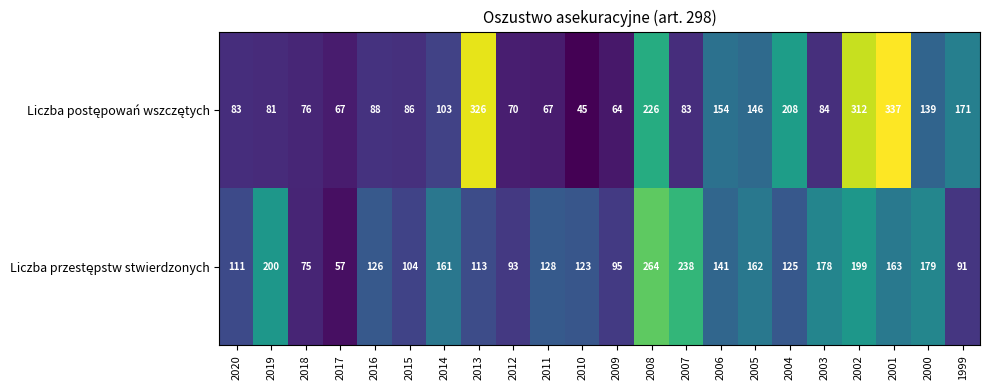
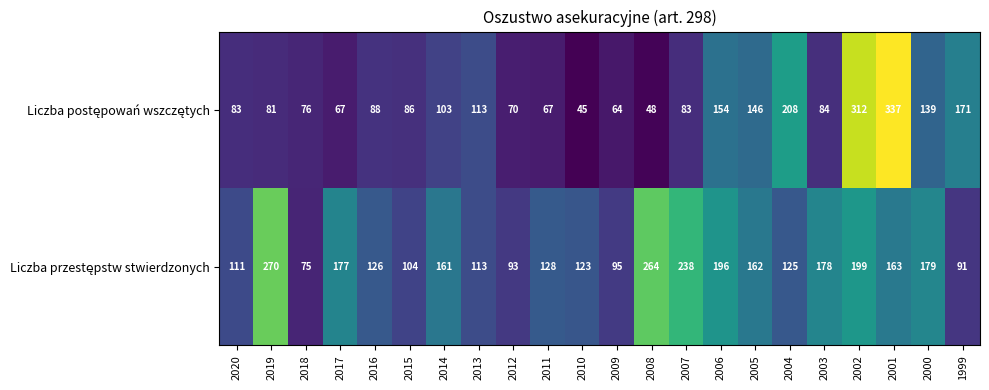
Liczba postępowań wszczętych, 2013: 326 -> 113
Liczba postępowań wszczętych, 2008: 226 -> 48
Liczba przestępstw stwierdzonych, 2019: 200 -> 270
Liczba przestępstw stwierdzonych, 2017: 57 -> 177
Liczba przestępstw stwierdzonych, 2006: 141 -> 196
